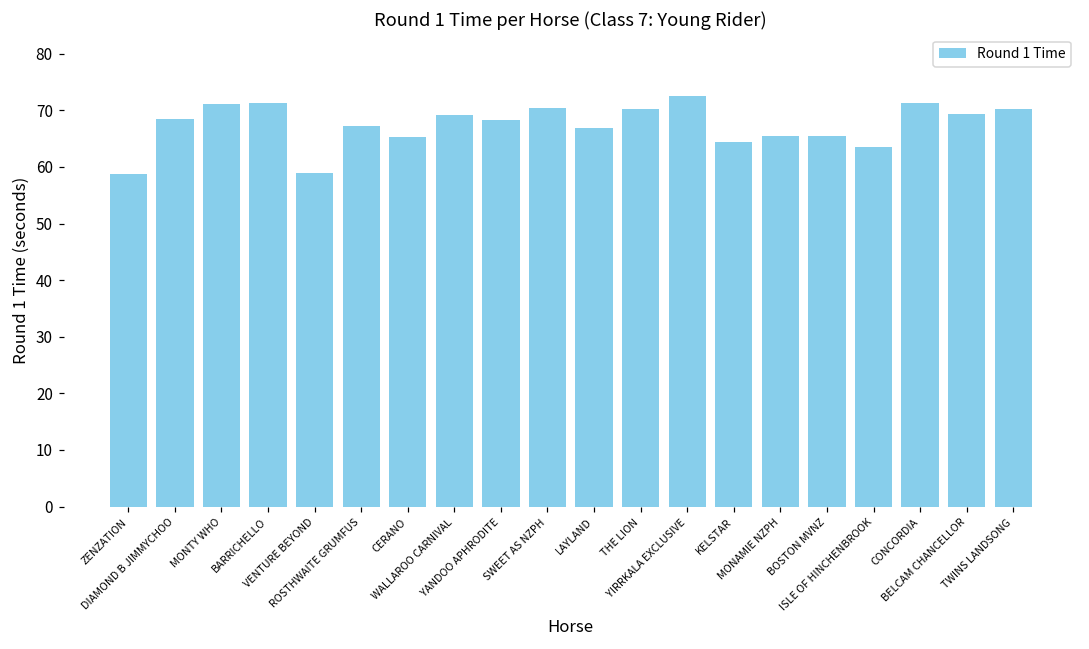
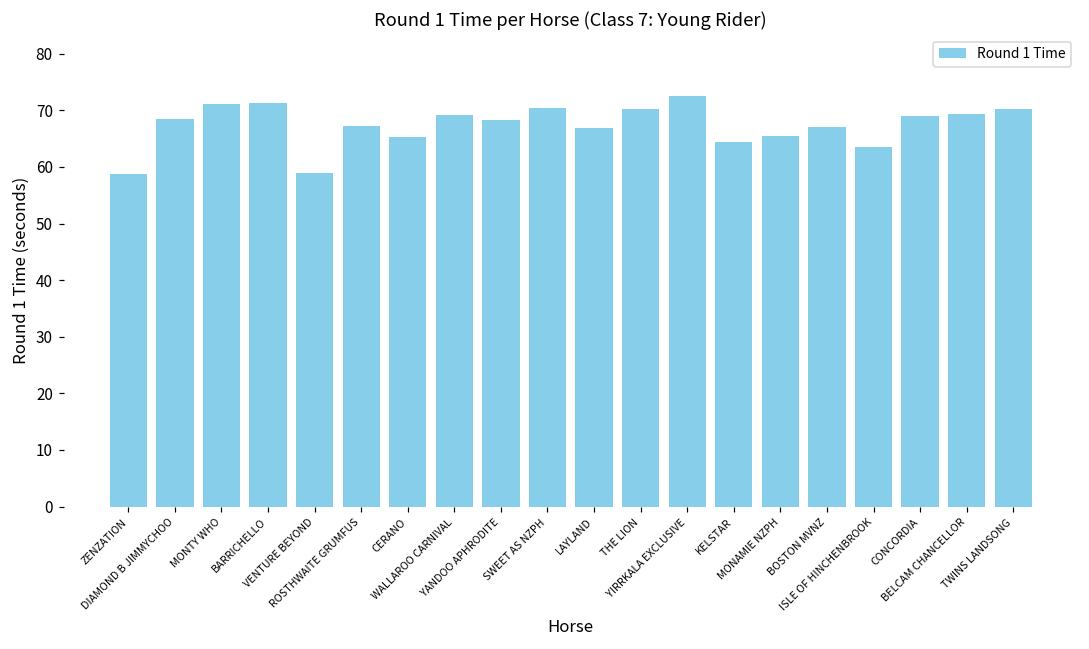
BOSTON MVNZ: 65 -> 67
CONCORDIA: 71 -> 69
